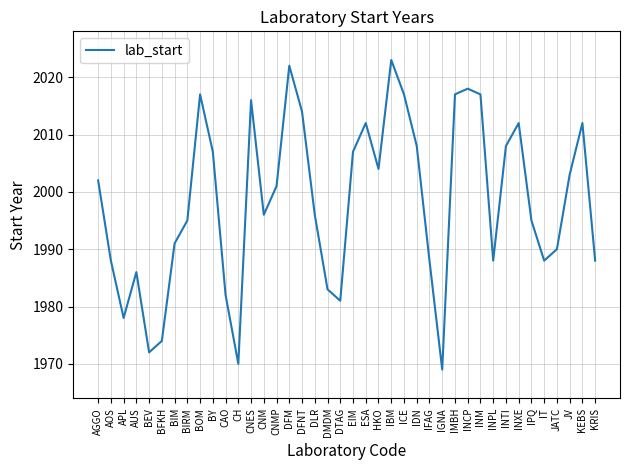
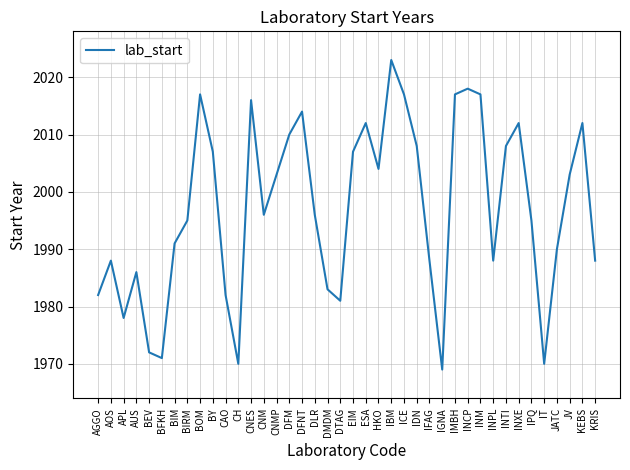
AGGO: 2002 -> 1982
BFKH: 1974 -> 1971
CNMP: 2001 -> 2003
DFM: 2022 -> 2010
IT: 1988 -> 1970
